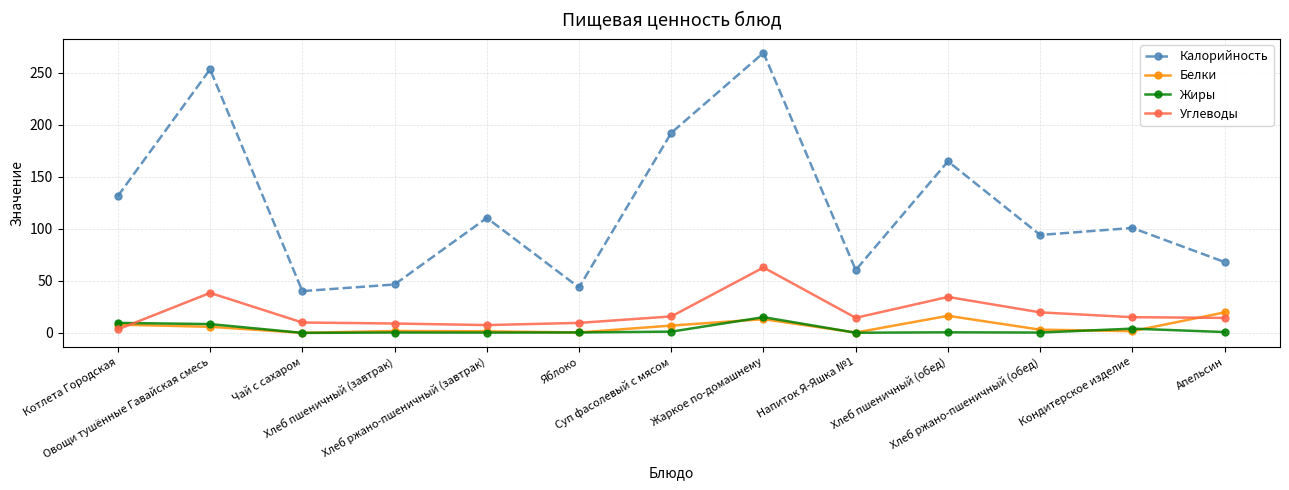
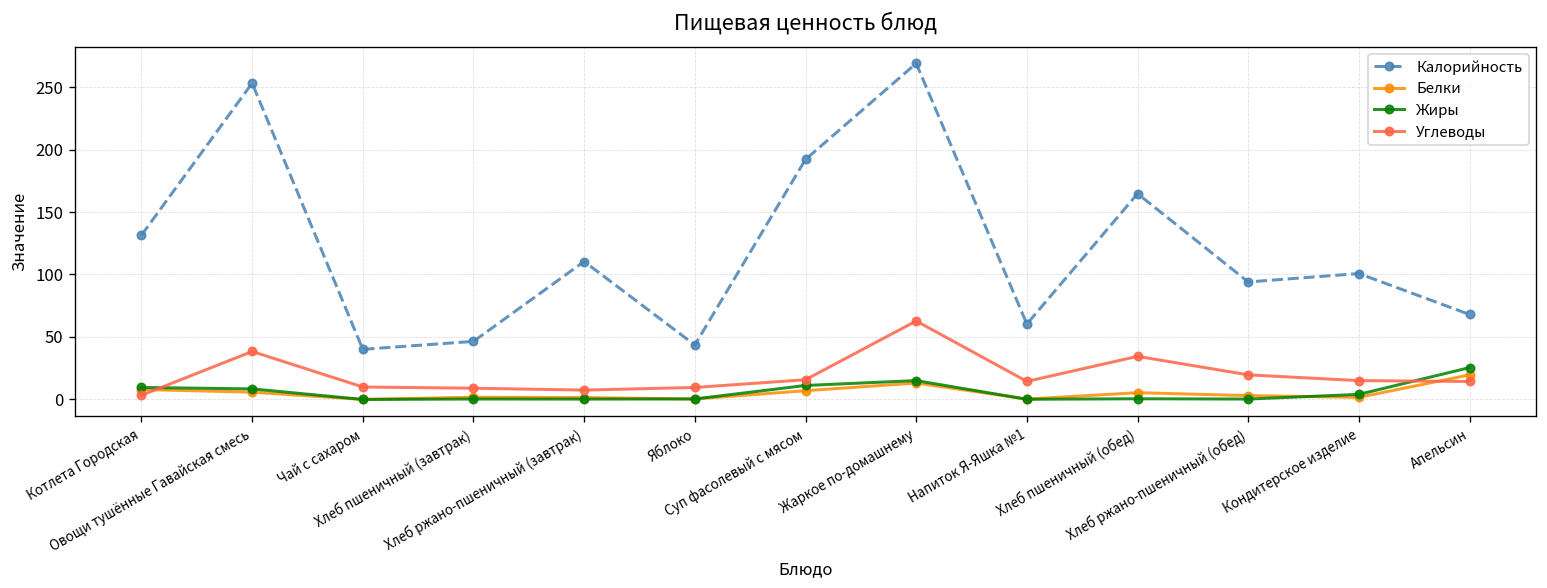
Жиры, Суп фасолевый с мясом: 1 -> 11
Белки, Хлеб пшеничный (обед): 16 -> 5
Жиры, Апельсин: 1 -> 26
